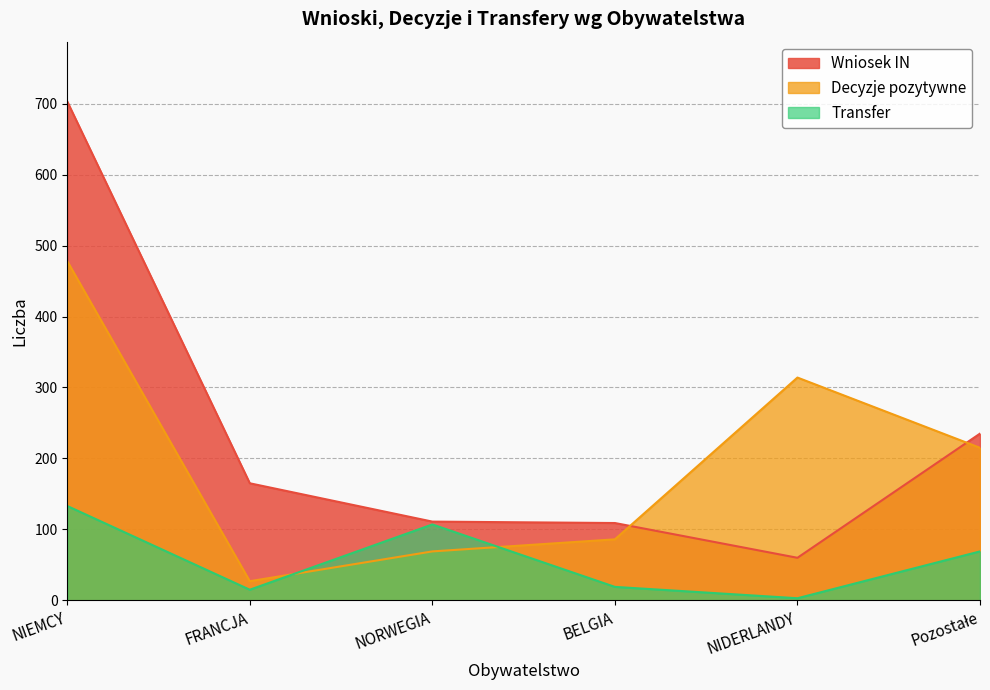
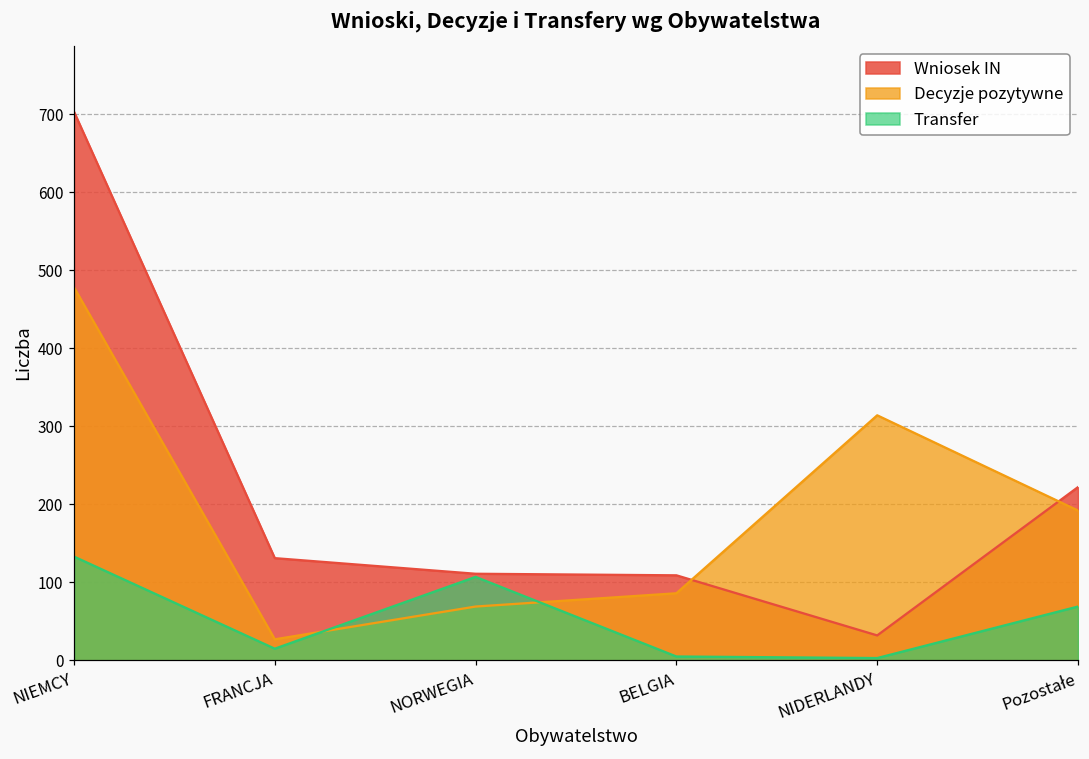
Wniosek IN, FRANCJA: 170 -> 130
Transfer, BELGIA: 20 -> 10
Wniosek IN, NIDERLANDY: 60 -> 30
Wniosek IN, Pozostałe: 240 -> 220
Decyzje pozytywne, Pozostałe: 220 -> 190
